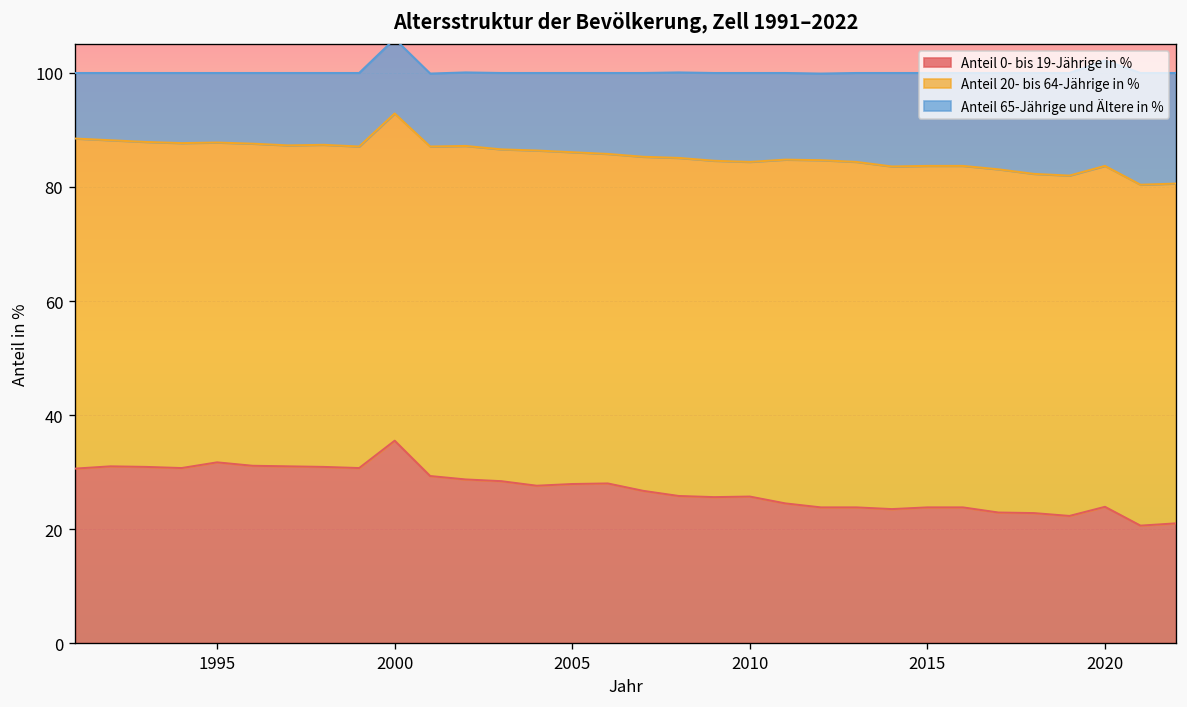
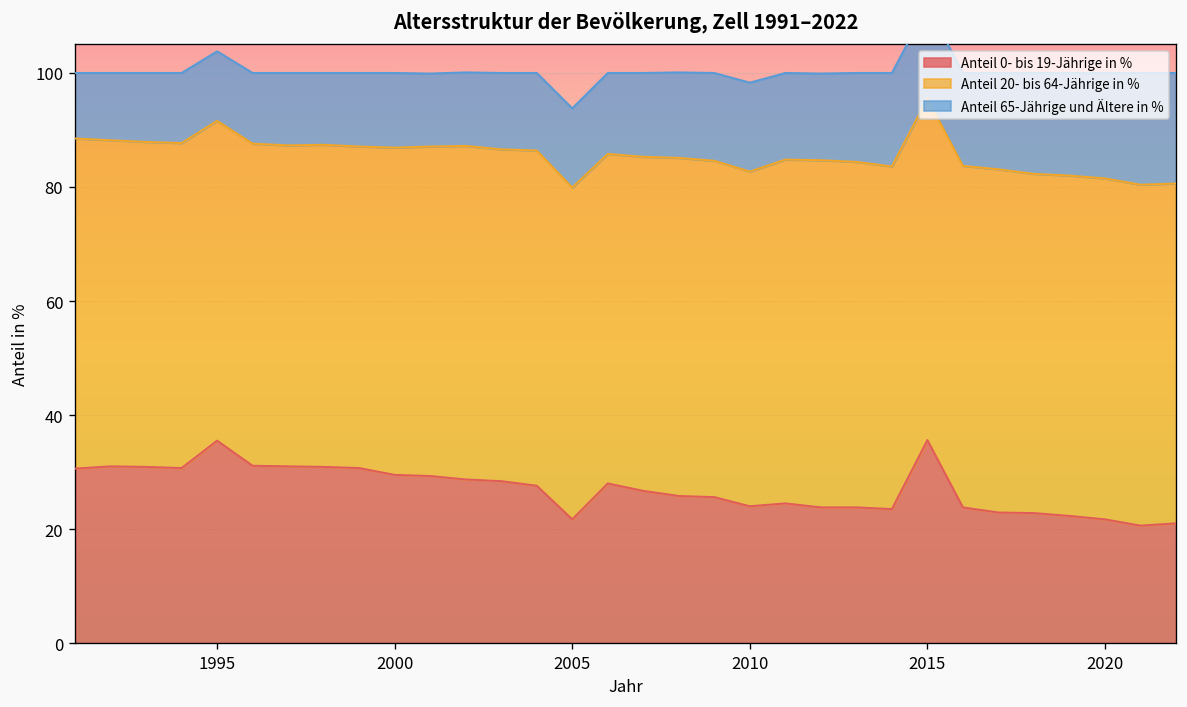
Anteil 0- bis 19-Jährige in %, 1995: 32 -> 36
Anteil 0- bis 19-Jährige in %, 2000: 36 -> 30
Anteil 0- bis 19-Jährige in %, 2005: 28 -> 22
Anteil 0- bis 19-Jährige in %, 2010: 26 -> 24
Anteil 0- bis 19-Jährige in %, 2015: 24 -> 36
Anteil 0- bis 19-Jährige in %, 2020: 24 -> 22
